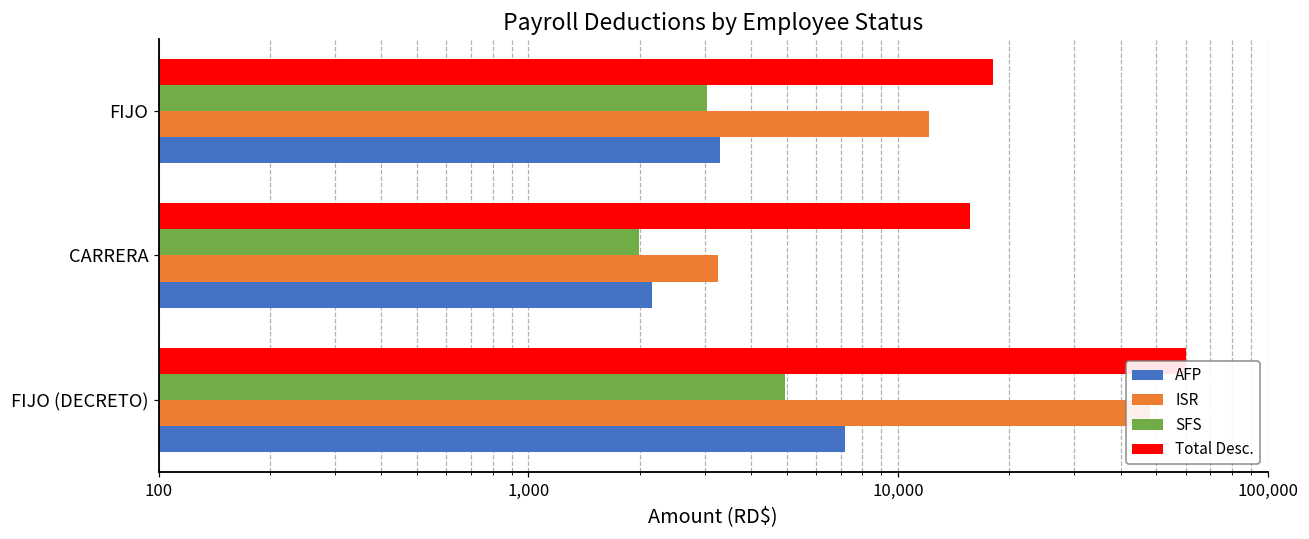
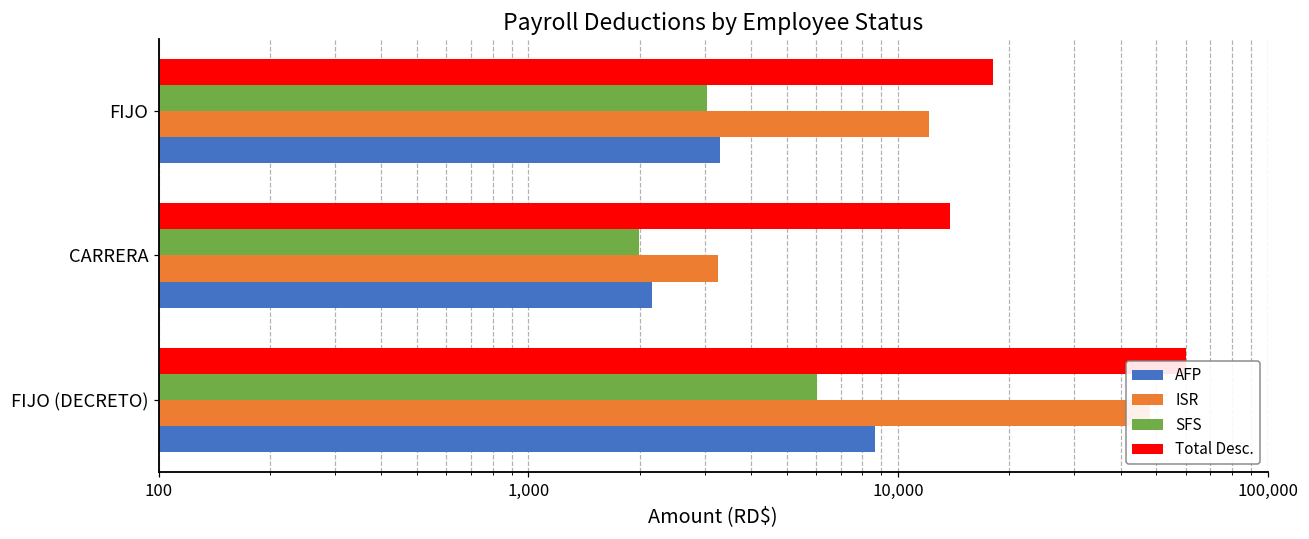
Total Desc., CARRERA: 16,000 -> 13,900
SFS, FIJO (DECRETO): 4,900 -> 6,000
AFP, FIJO (DECRETO): 7,200 -> 8,600
